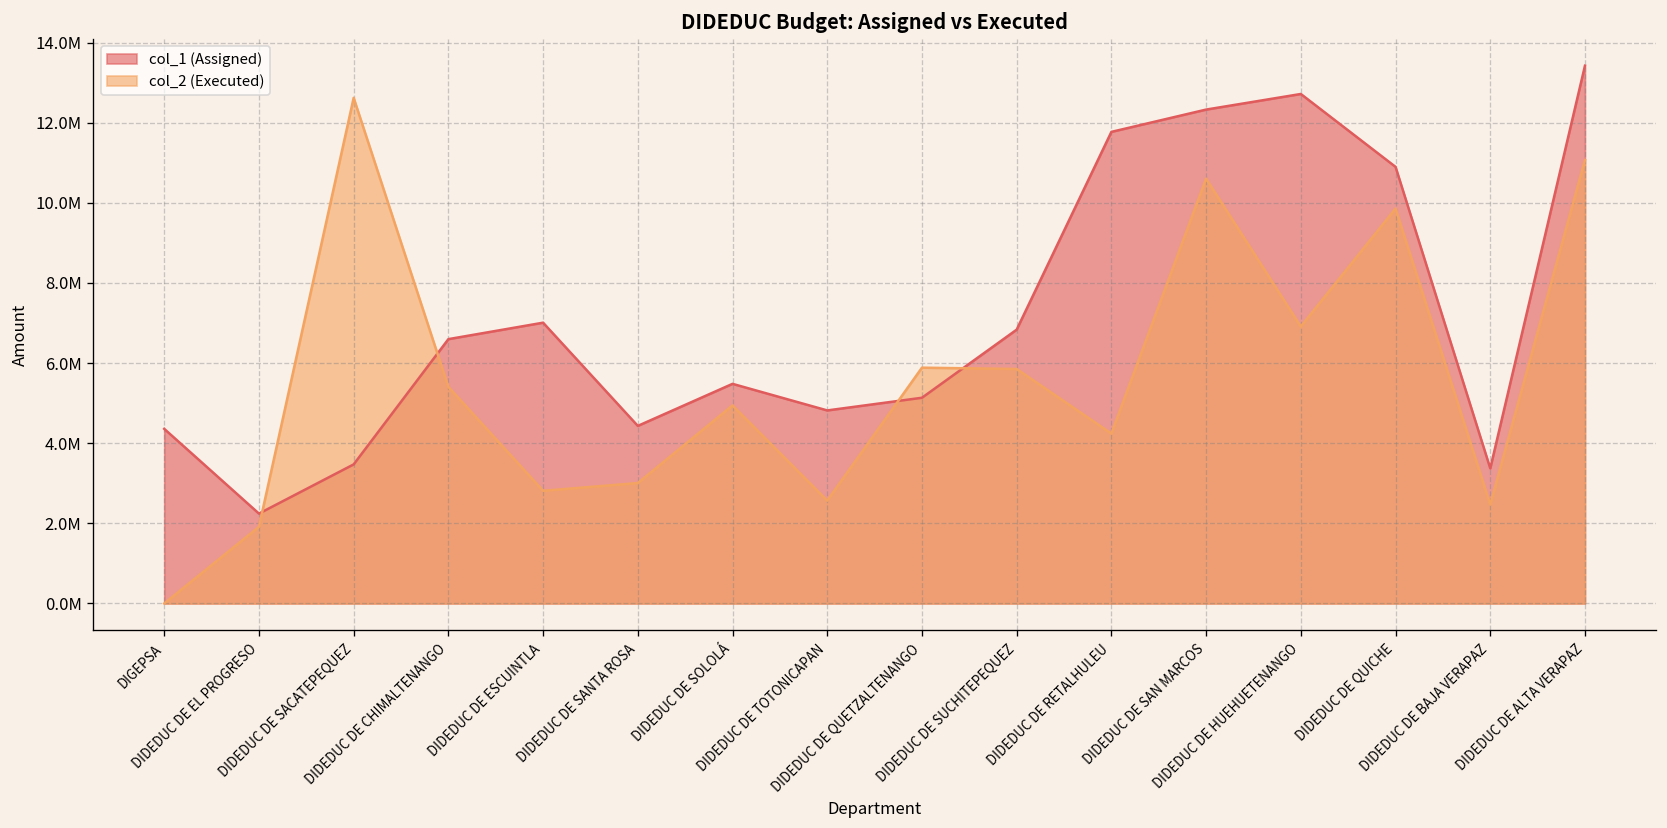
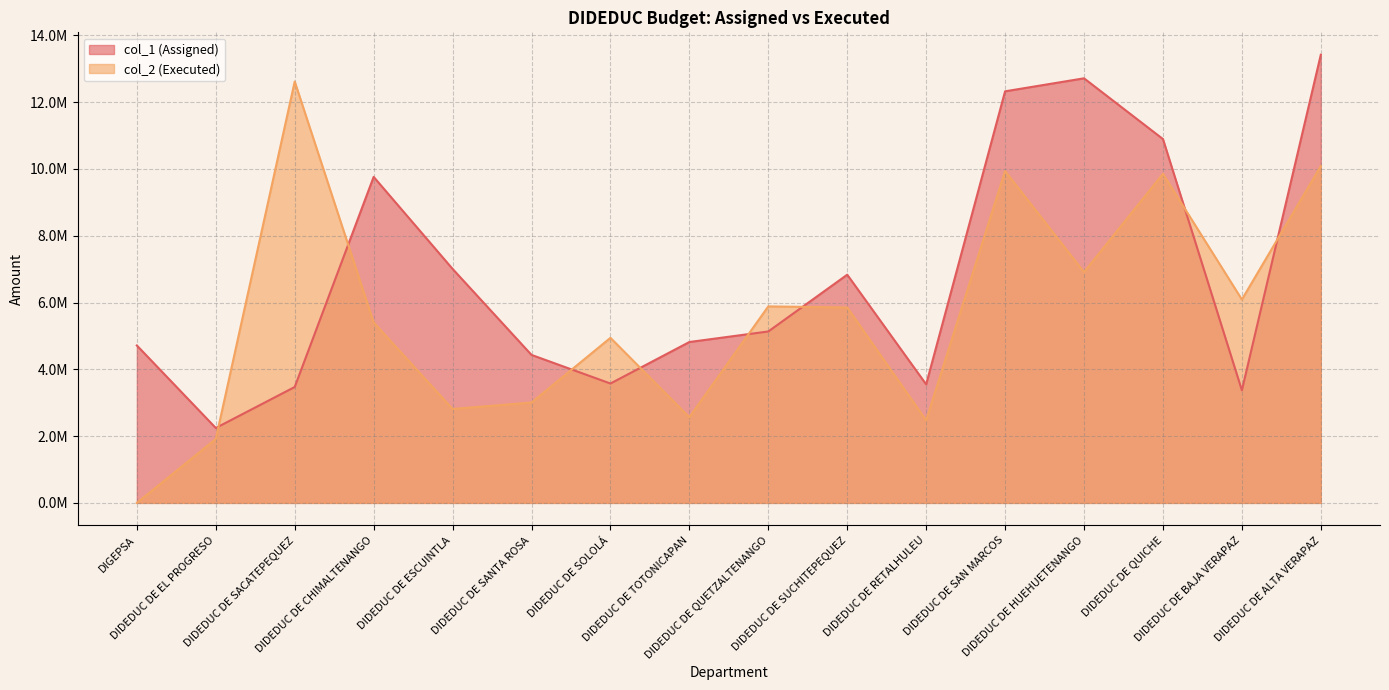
col_1 (Assigned), DIGEPSA: 4400000 -> 4700000
col_1 (Assigned), DIDEDUC DE CHIMALTENANGO: 6600000 -> 9800000
col_1 (Assigned), DIDEDUC DE SOLOLÁ: 5500000 -> 3600000
col_1 (Assigned), DIDEDUC DE RETALHULEU: 11800000 -> 3500000
col_2 (Executed), DIDEDUC DE RETALHULEU: 4200000 -> 2500000
col_2 (Executed), DIDEDUC DE SAN MARCOS: 10600000 -> 9900000
col_2 (Executed), DIDEDUC DE BAJA VERAPAZ: 2500000 -> 6100000
col_2 (Executed), DIDEDUC DE ALTA VERAPAZ: 11100000 -> 10100000
